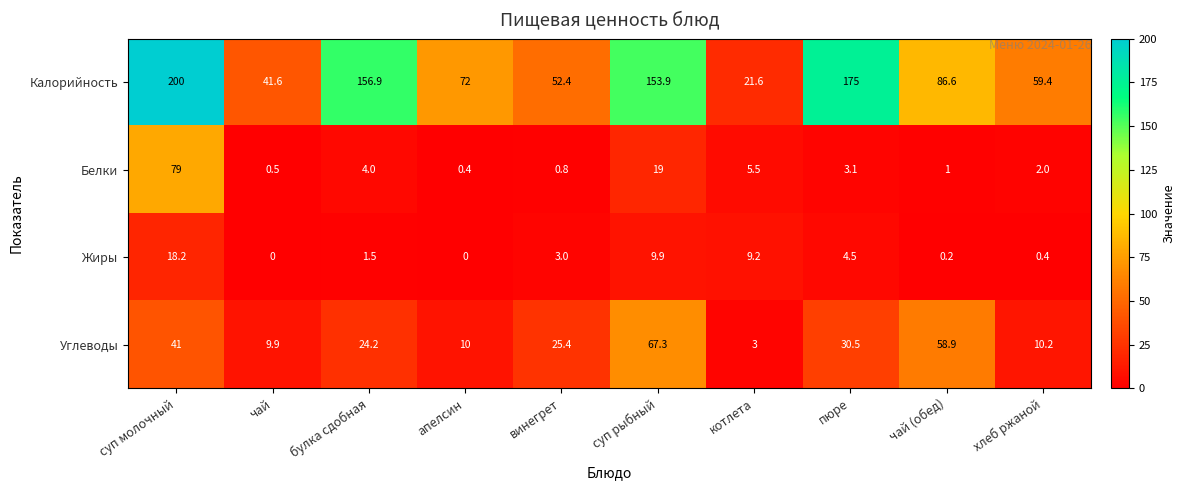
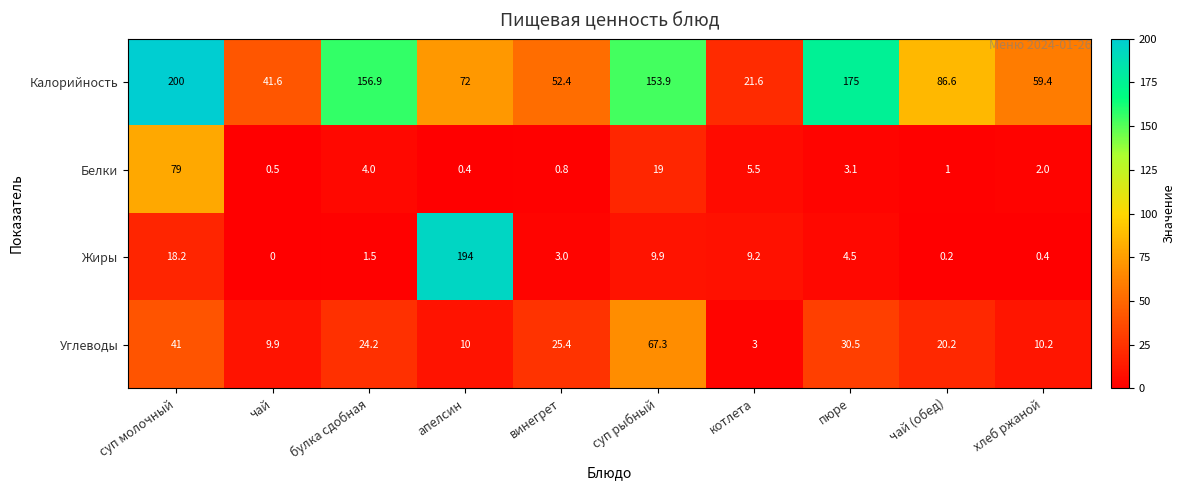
Жиры, апелсин: 0 -> 194
Углеводы, чай (обед): 58.9 -> 20.2
